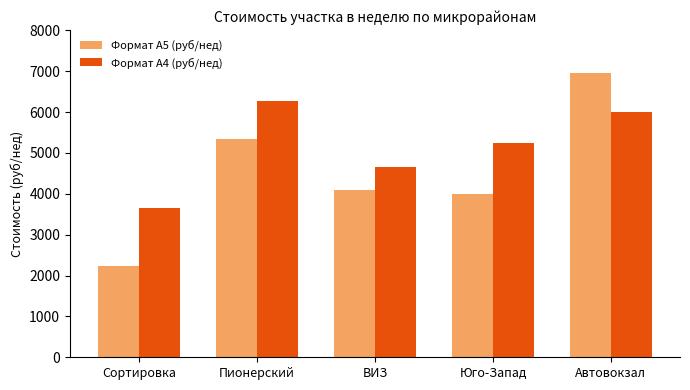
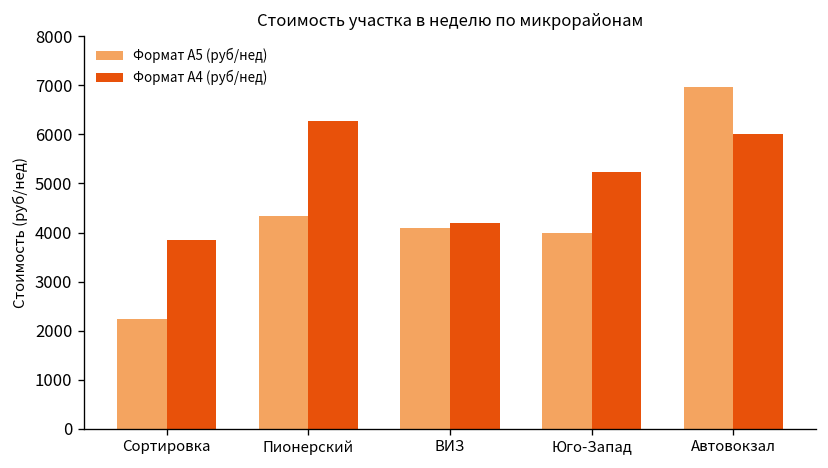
Формат А4 (руб/нед), Сортировка: 3700 -> 3900
Формат А5 (руб/нед), Пионерский: 5300 -> 4300
Формат А4 (руб/нед), ВИЗ: 4600 -> 4200
